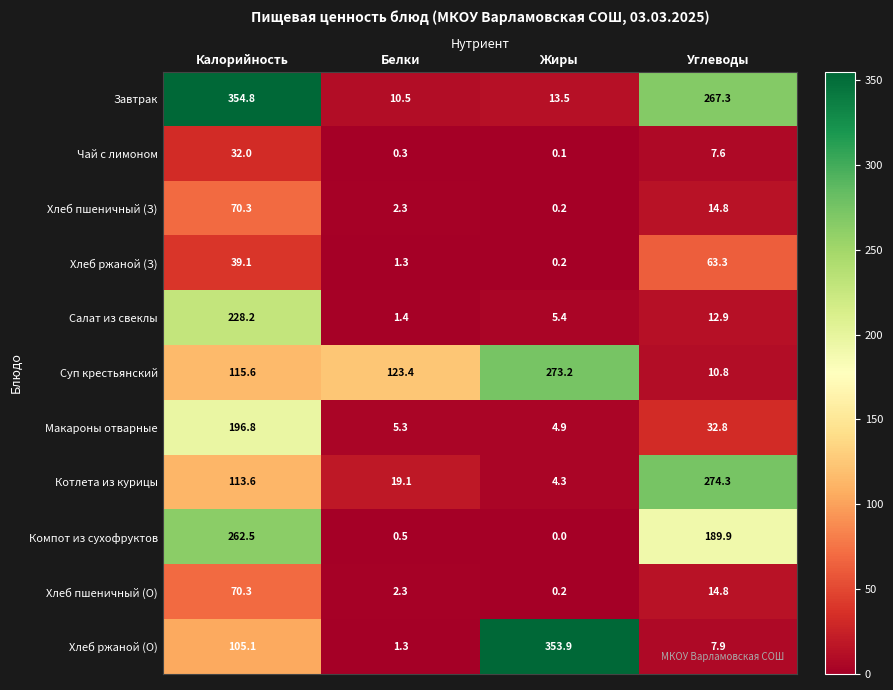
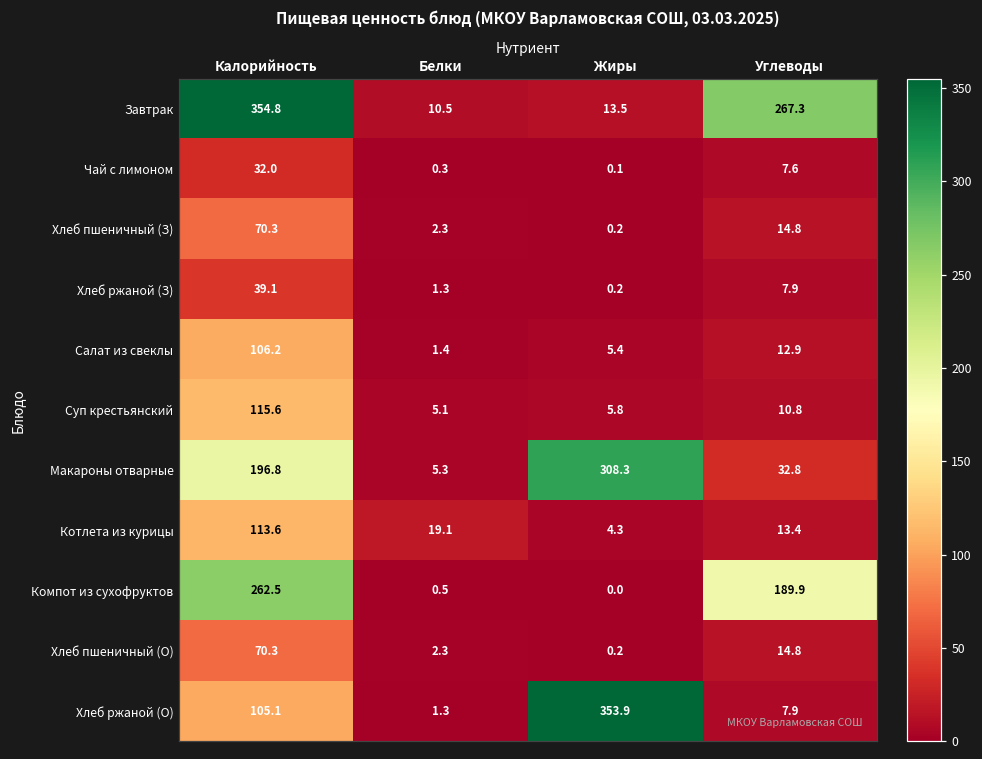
Хлеб ржаной (З), Углеводы: 63.3 -> 7.9
Салат из свеклы, Калорийность: 228.2 -> 106.2
Суп крестьянский, Белки: 123.4 -> 5.1
Суп крестьянский, Жиры: 273.2 -> 5.8
Макароны отварные, Жиры: 4.9 -> 308.3
Котлета из курицы, Углеводы: 274.3 -> 13.4
